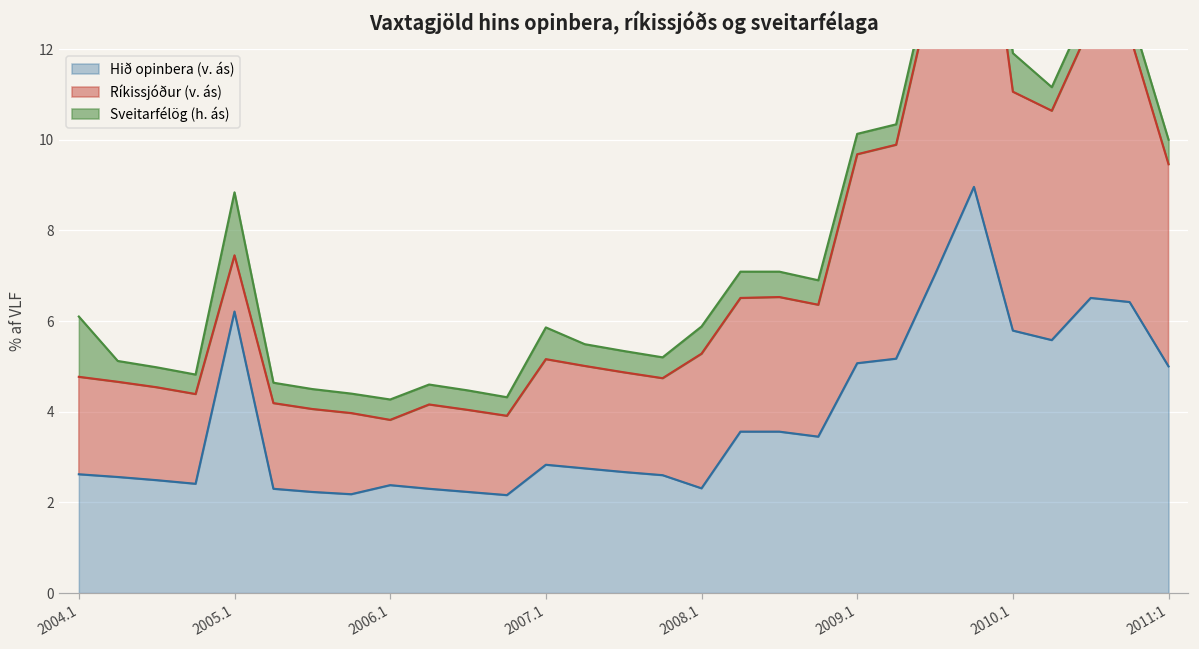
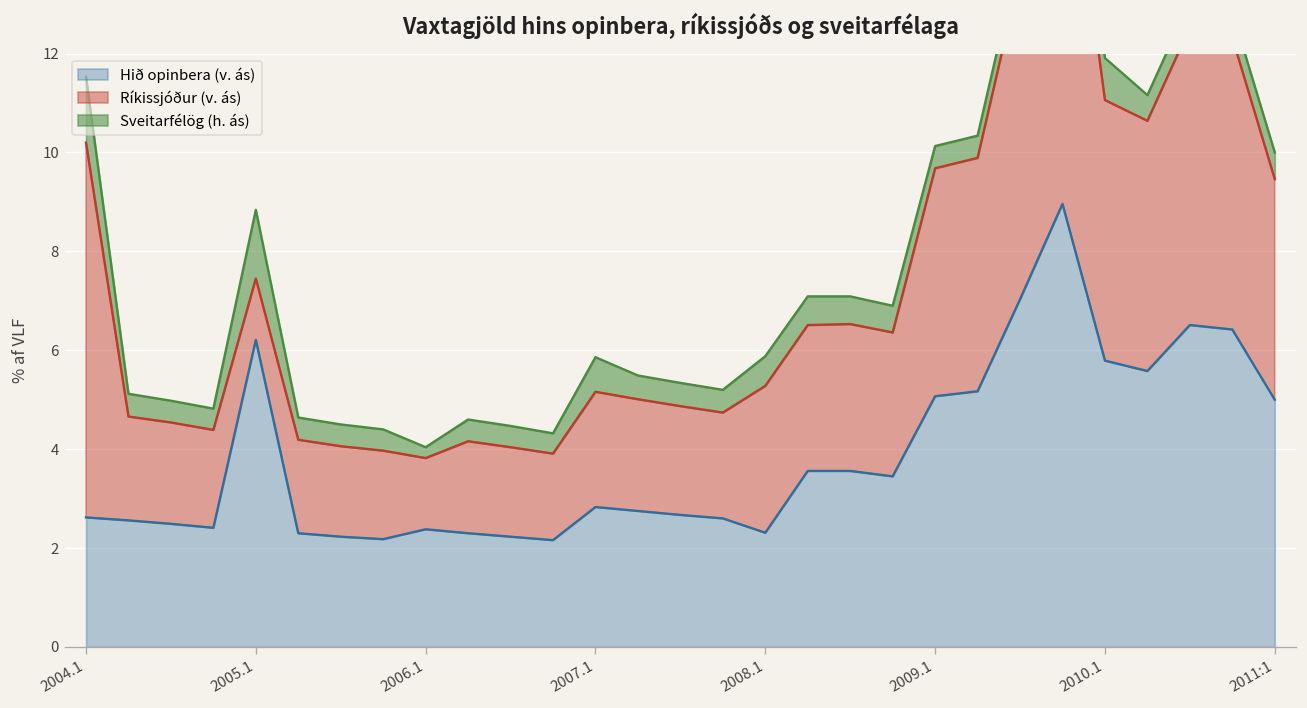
Ríkissjóður (v. ás), 2004.1: 2.1 -> 7.6
Sveitarfélög (h. ás), 2006.1: 0.4 -> 0.2
